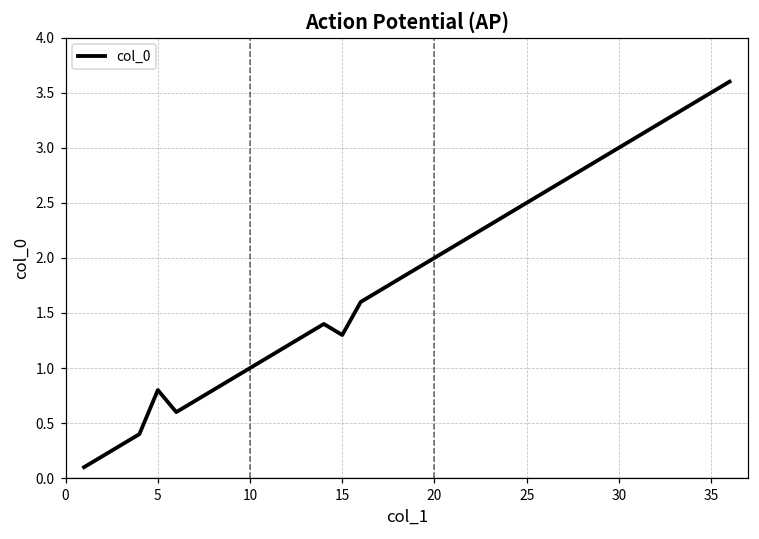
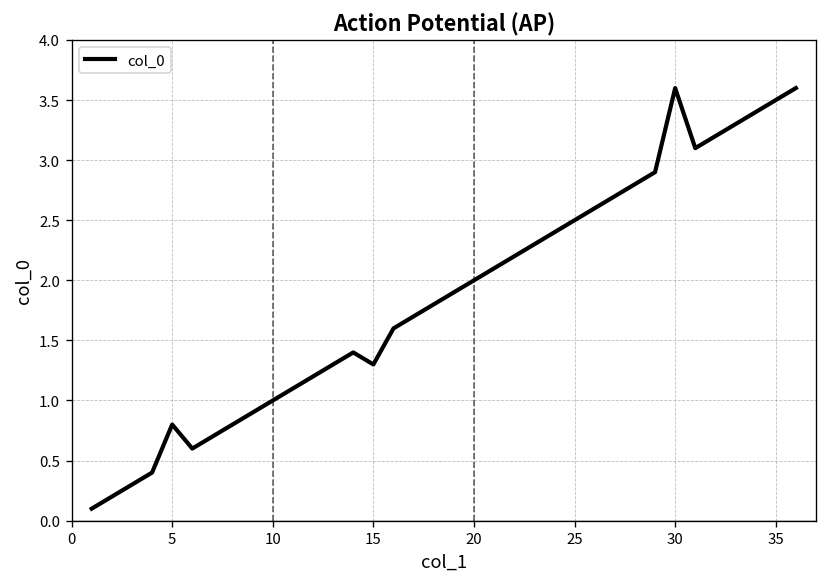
30: 3.0 -> 3.6
